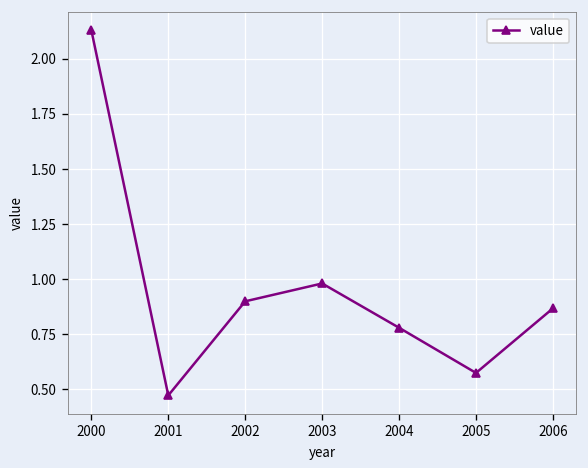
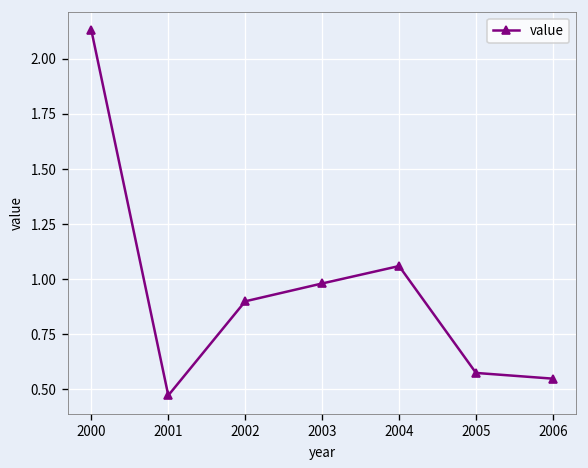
2004: 0.78 -> 1.06
2006: 0.87 -> 0.55
